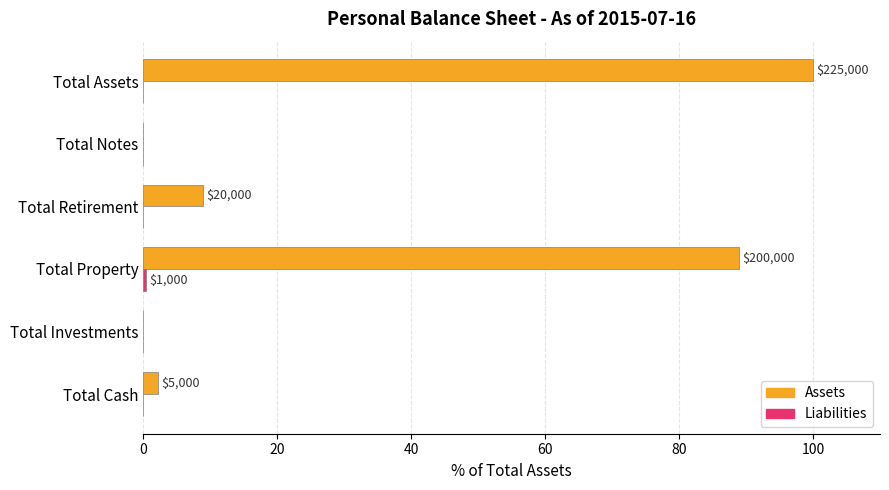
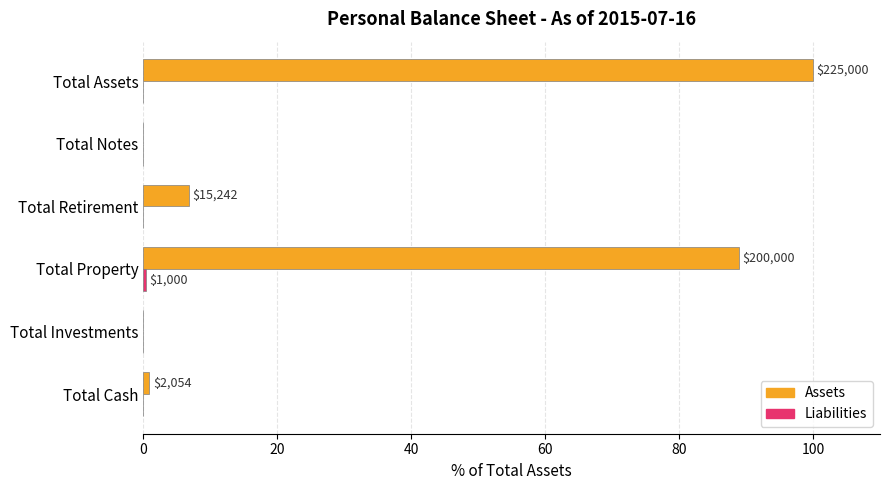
Assets, Total Retirement: $20,000 -> $15,242
Assets, Total Cash: $5,000 -> $2,054
